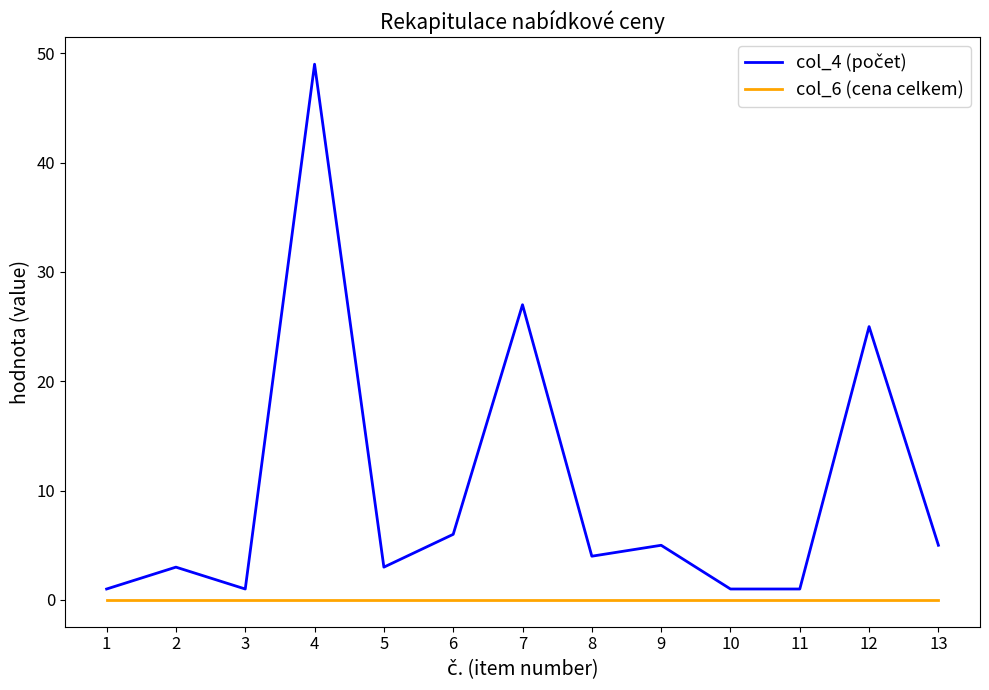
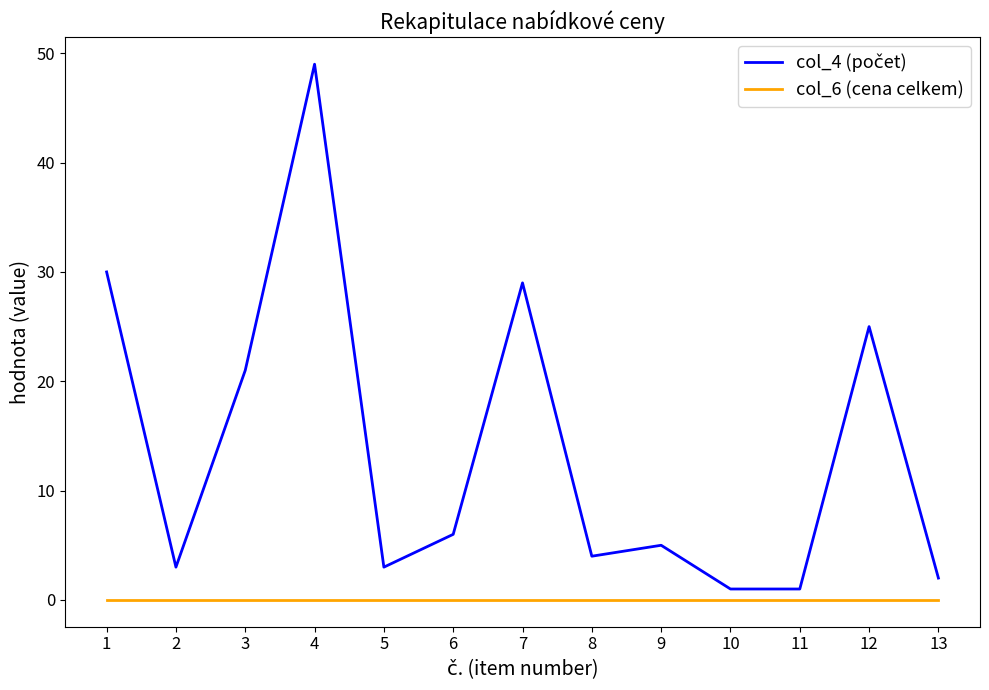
col_4 (počet), 1: 1 -> 30
col_4 (počet), 3: 1 -> 21
col_4 (počet), 7: 27 -> 29
col_4 (počet), 13: 5 -> 2
